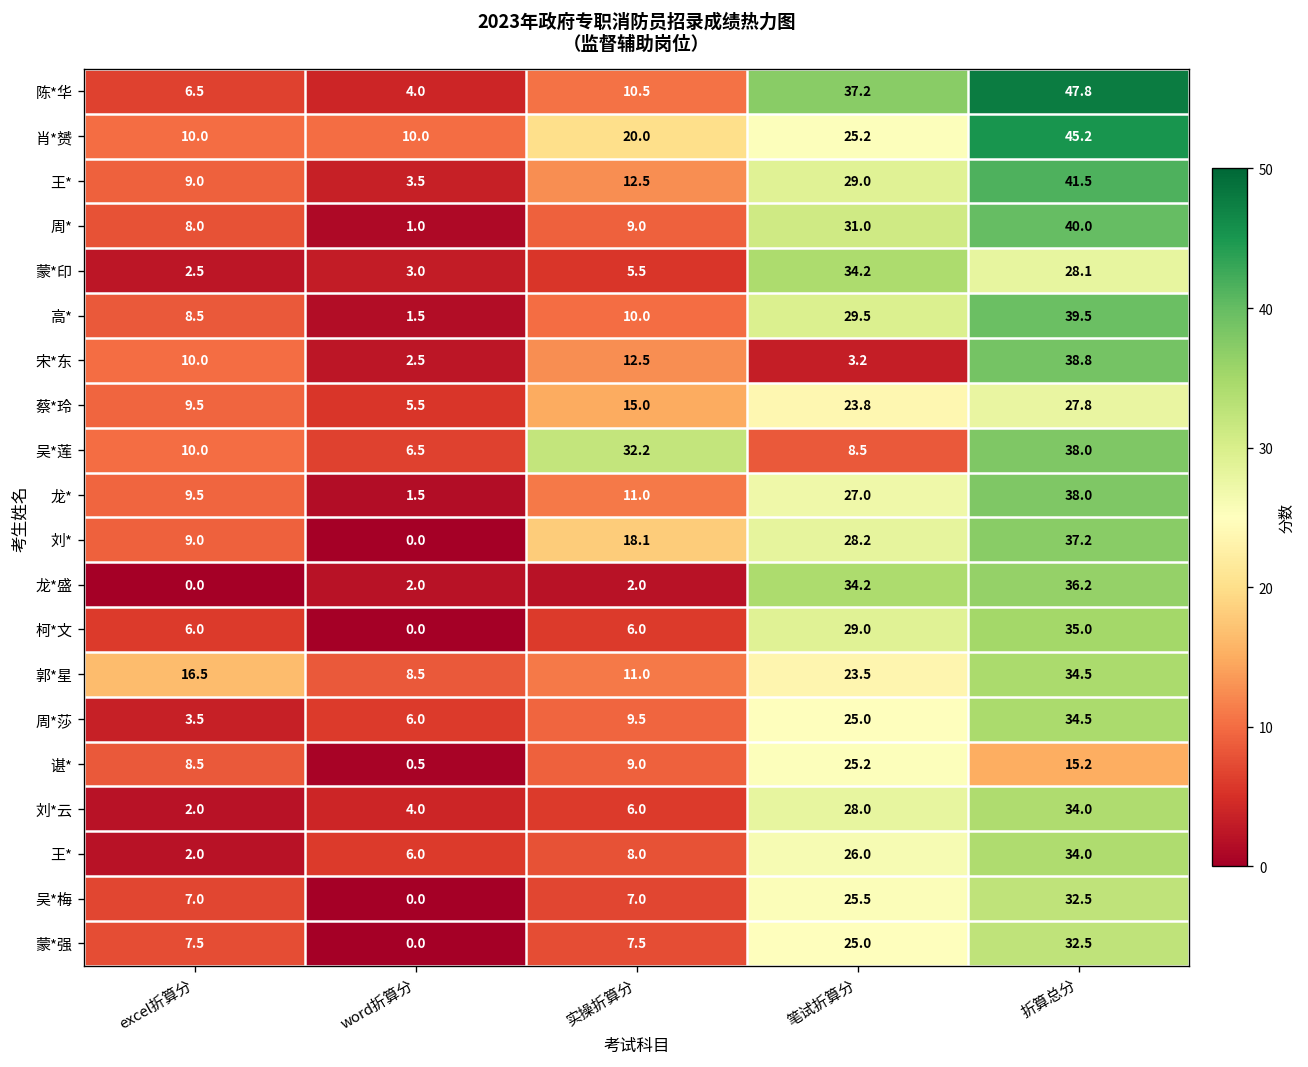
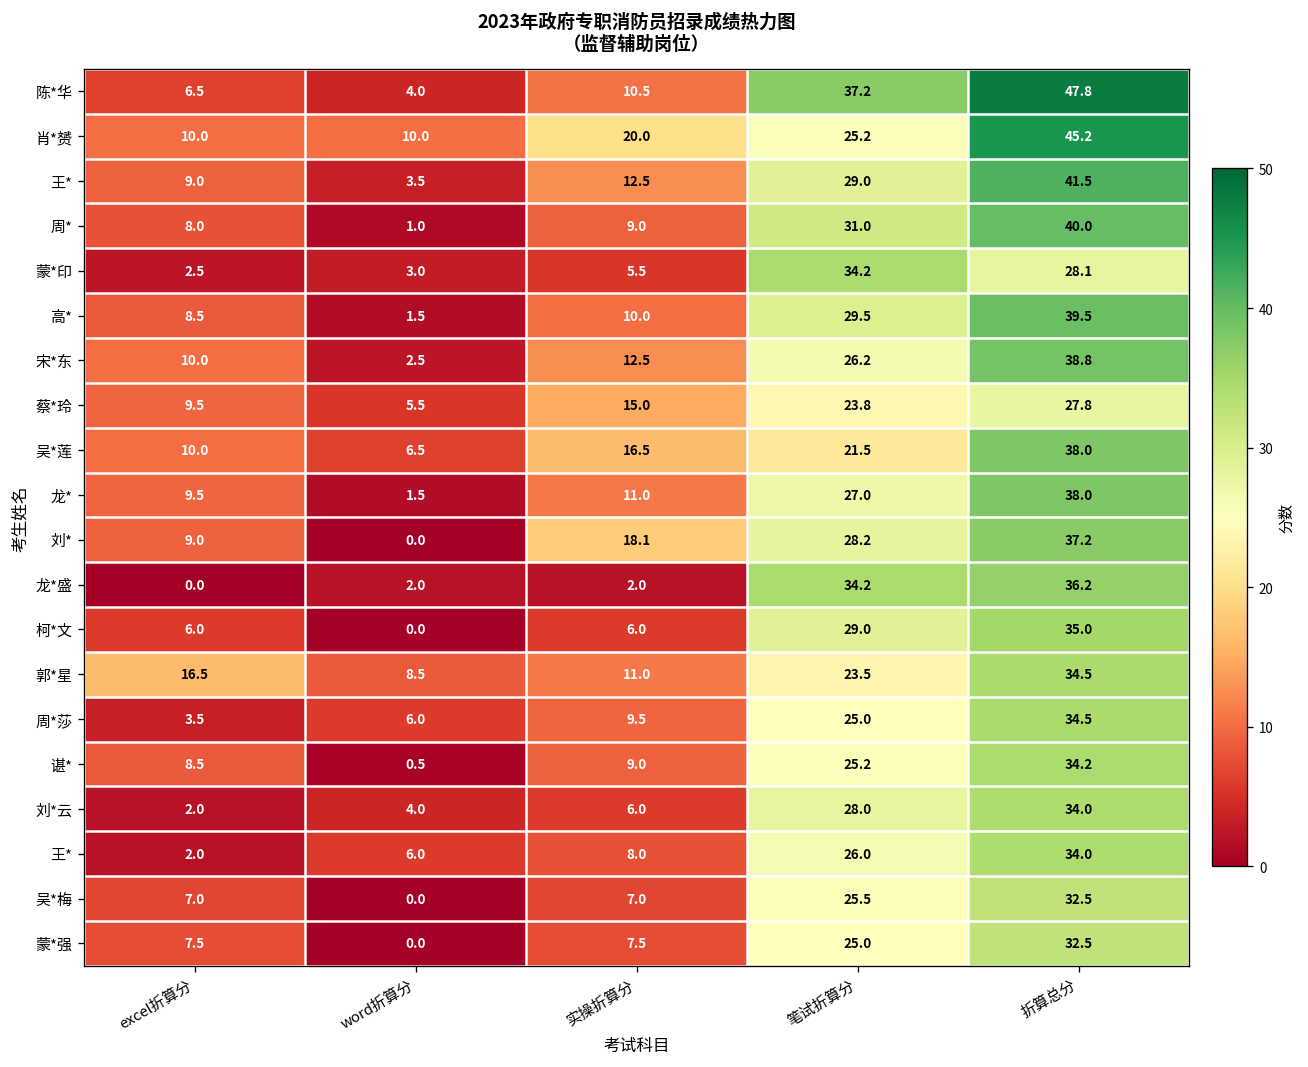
宋*东, 笔试折算分: 3.2 -> 26.2
吴*莲, 实操折算分: 32.2 -> 16.5
吴*莲, 笔试折算分: 8.5 -> 21.5
谌*, 折算总分: 15.2 -> 34.2
